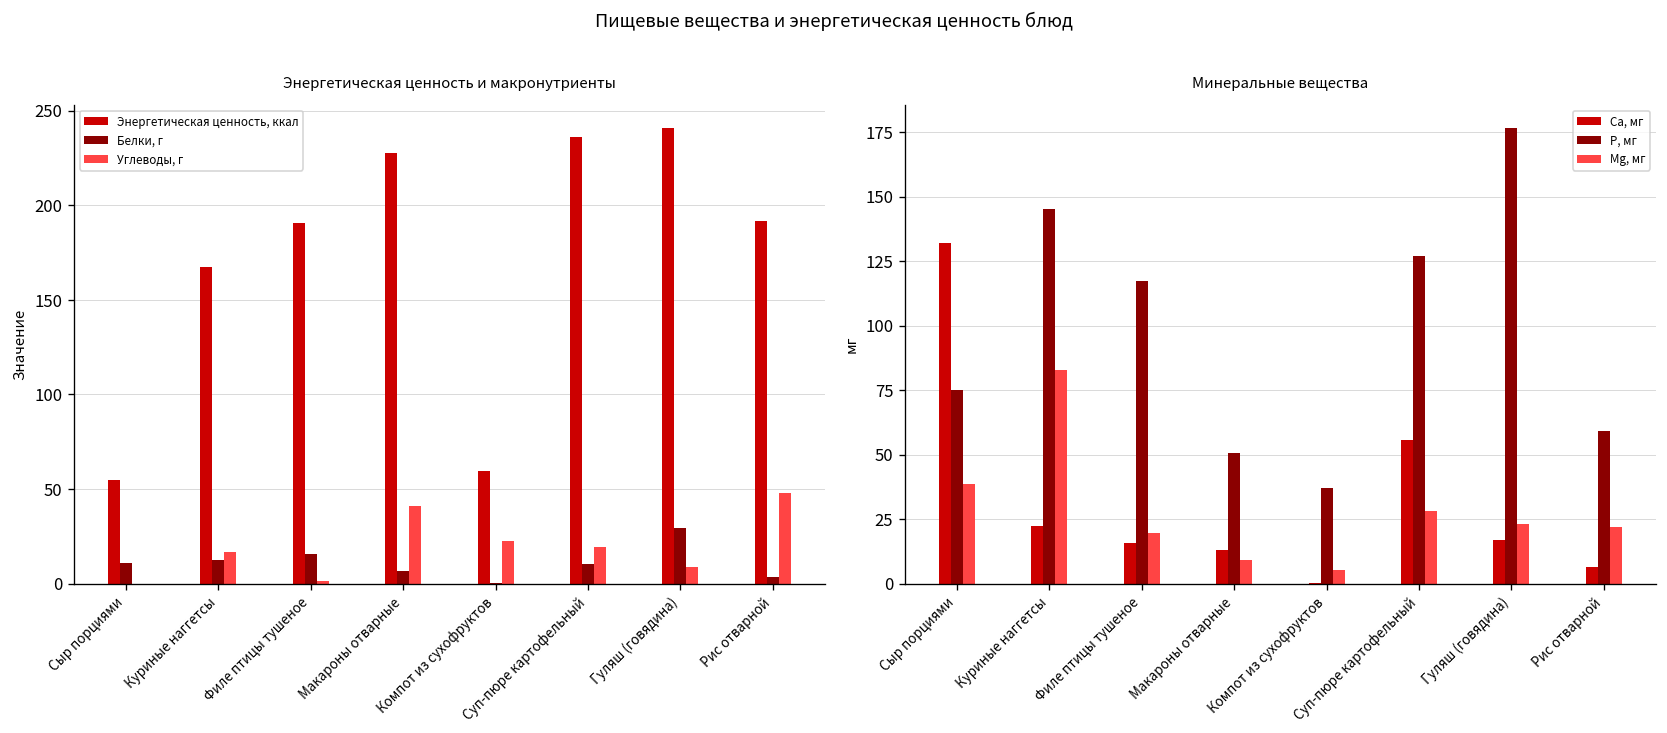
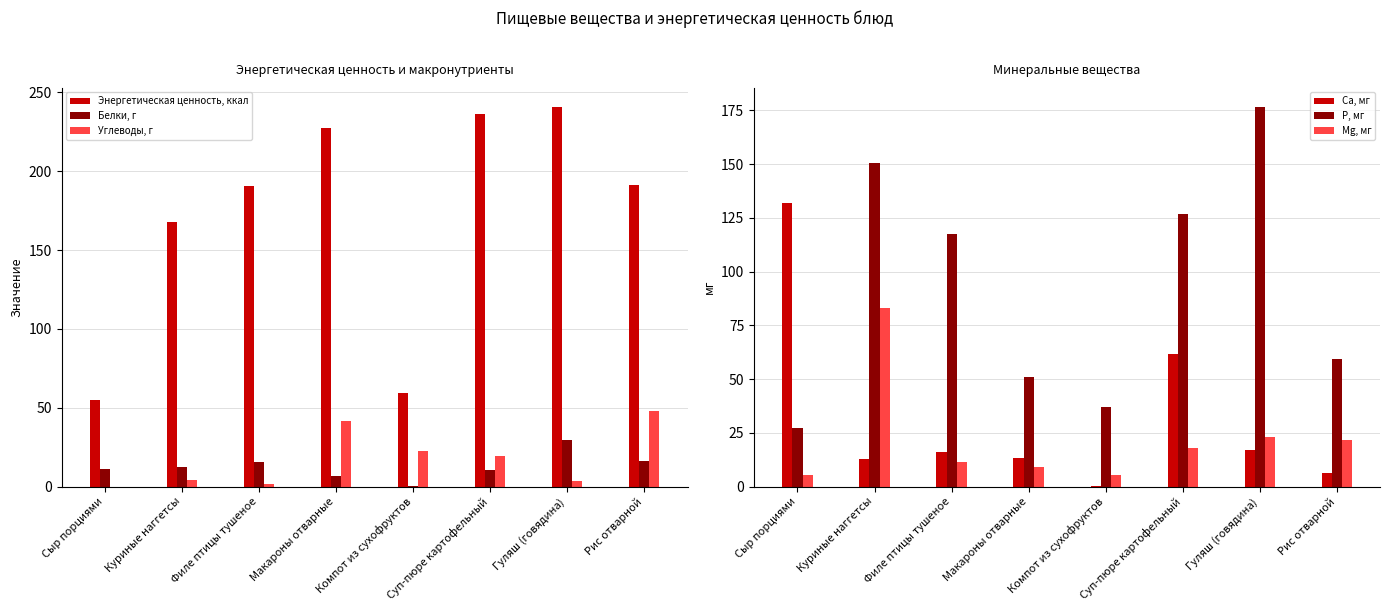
Энергетическая ценность и макронутриенты, Углеводы, г, Куриные наггетсы: 17 -> 4
Энергетическая ценность и макронутриенты, Углеводы, г, Гуляш (говядина): 9 -> 4
Энергетическая ценность и макронутриенты, Белки, г, Рис отварной: 3 -> 16
Минеральные вещества, P, мг, Сыр порциями: 75 -> 27
Минеральные вещества, Mg, мг, Сыр порциями: 38 -> 5
Минеральные вещества, Ca, мг, Куриные наггетсы: 22 -> 13
Минеральные вещества, P, мг, Куриные наггетсы: 145 -> 150
Минеральные вещества, Mg, мг, Филе птицы тушеное: 19 -> 12
Минеральные вещества, Ca, мг, Суп-пюре картофельный: 56 -> 62
Минеральные вещества, Mg, мг, Суп-пюре картофельный: 28 -> 18
